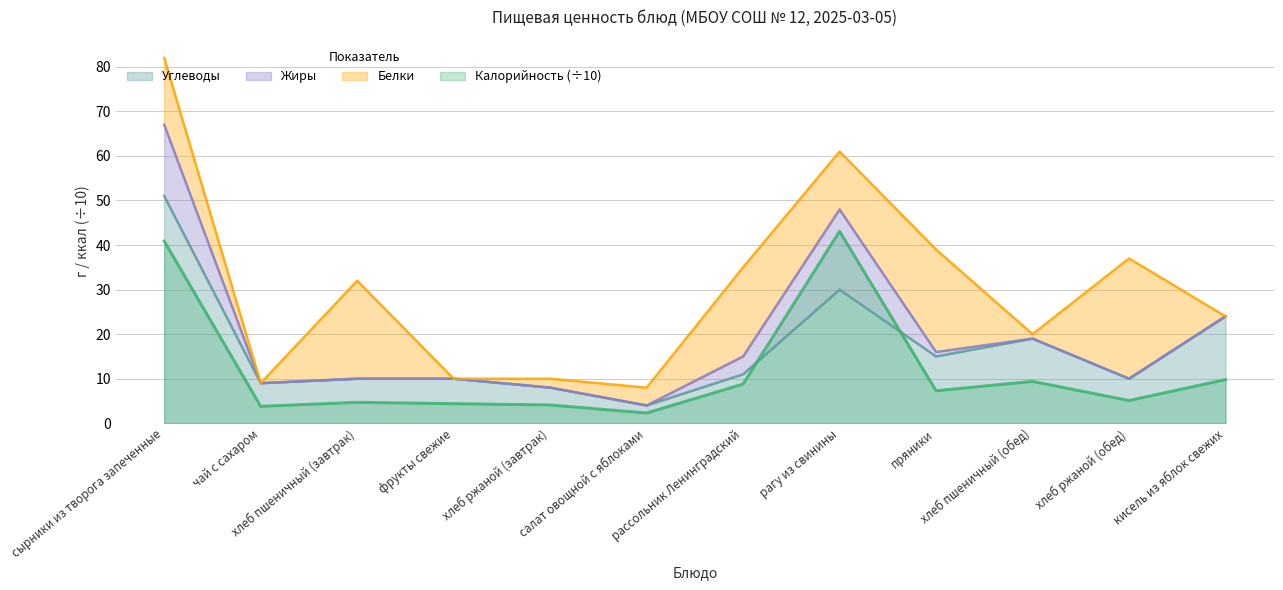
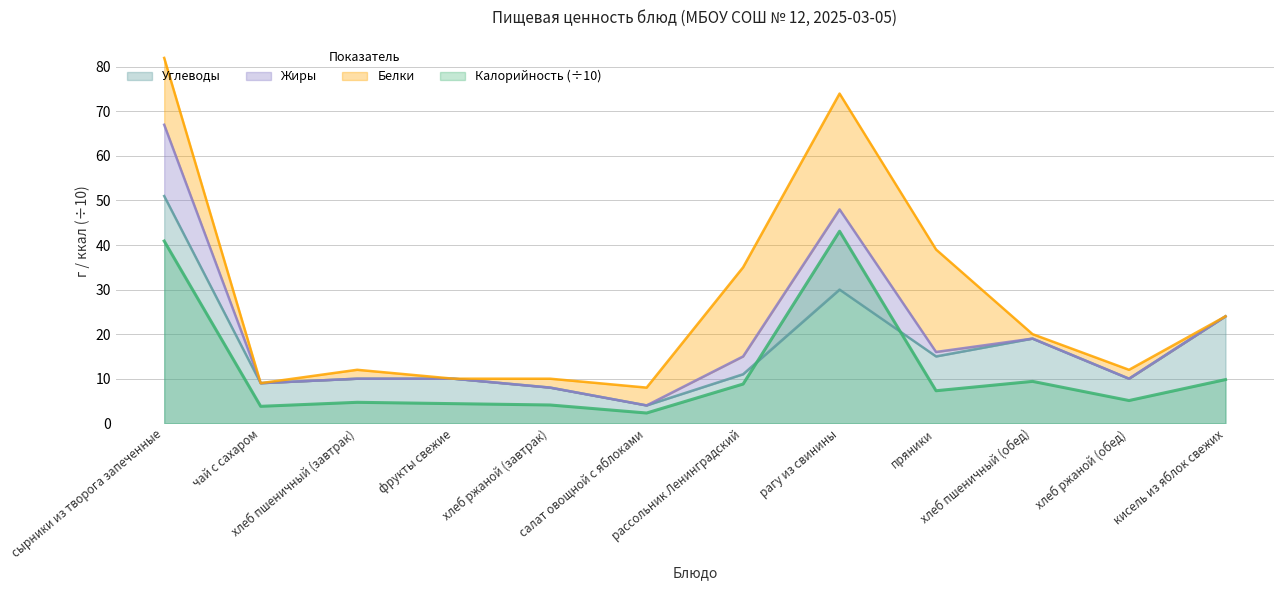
Белки, хлеб пшеничный (завтрак): 22 -> 2
Белки, рагу из свинины: 13 -> 26
Белки, хлеб ржаной (обед): 27 -> 2
